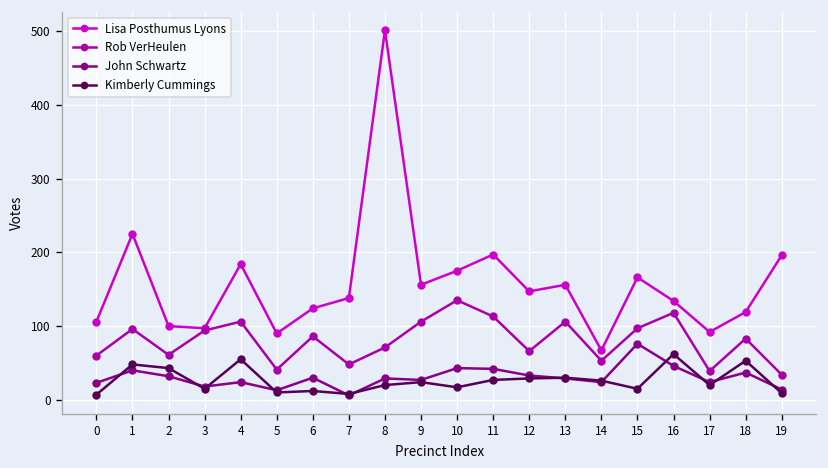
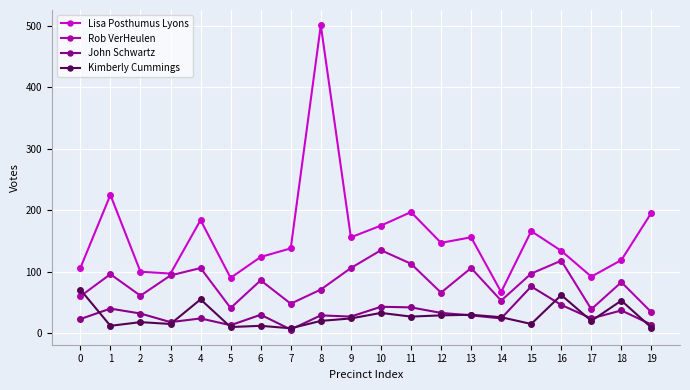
Kimberly Cummings, 0: 10 -> 70
Kimberly Cummings, 1: 50 -> 10
Kimberly Cummings, 2: 40 -> 20
Kimberly Cummings, 10: 20 -> 30
